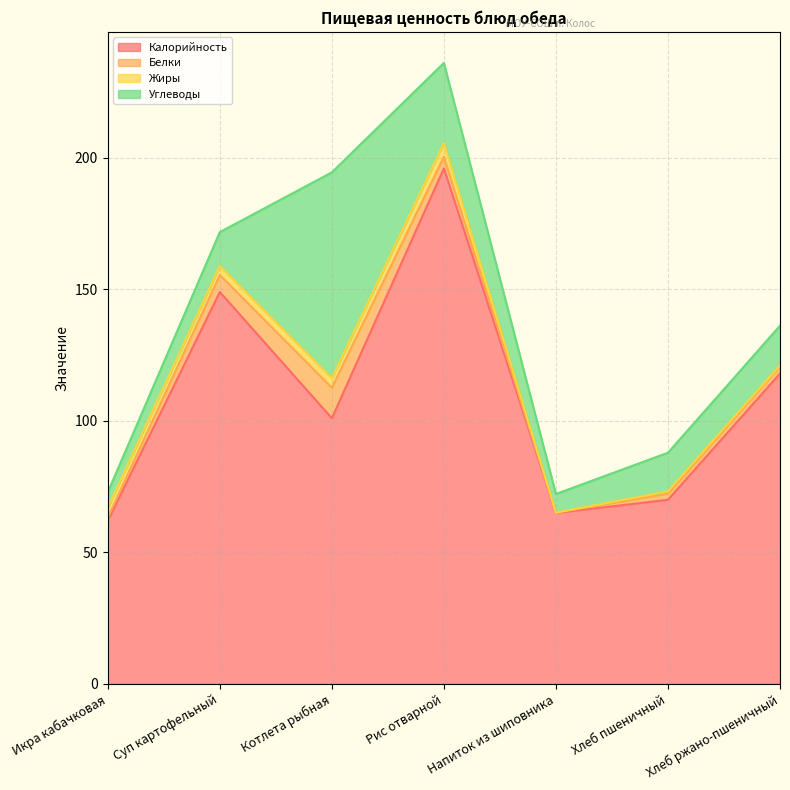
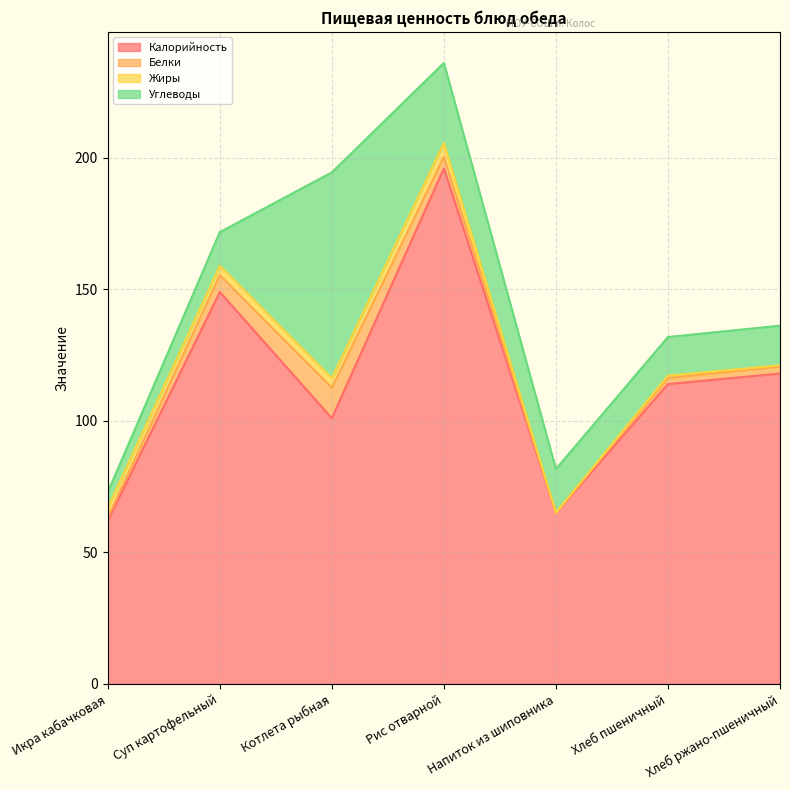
Углеводы, Напиток из шиповника: 7 -> 17
Калорийность, Хлеб пшеничный: 70 -> 114
